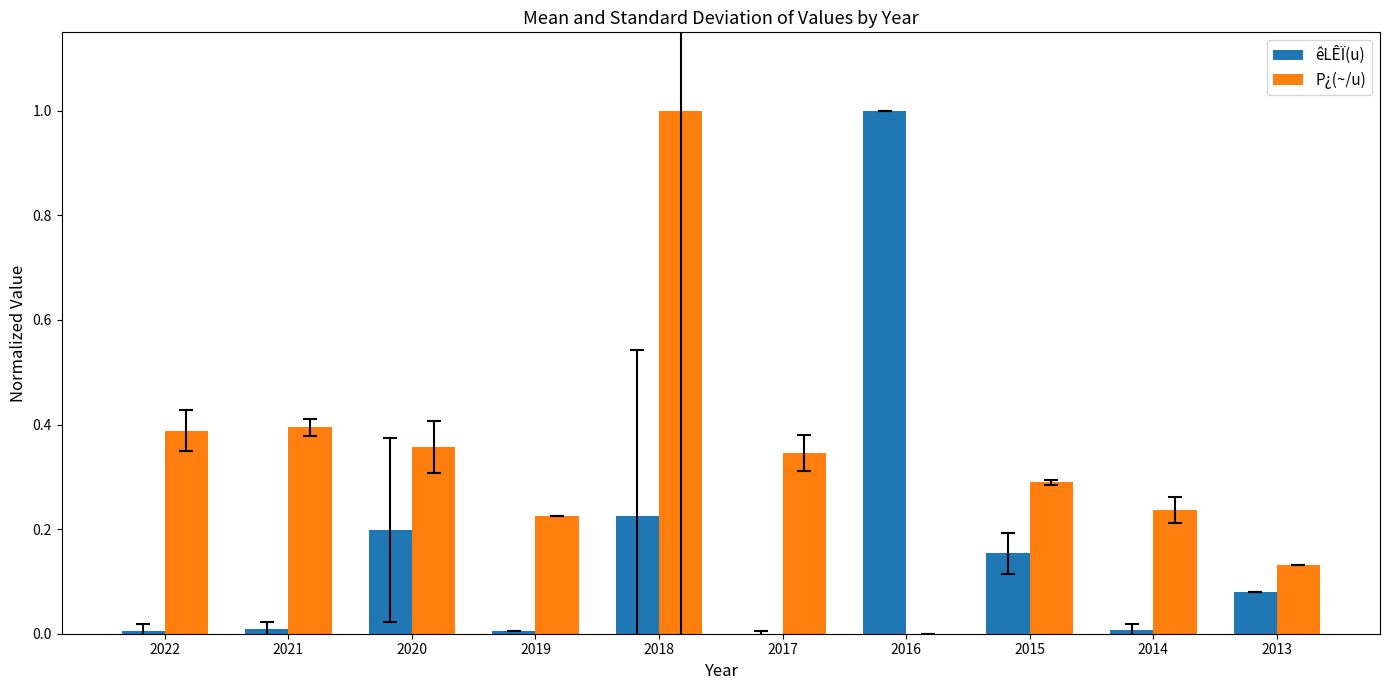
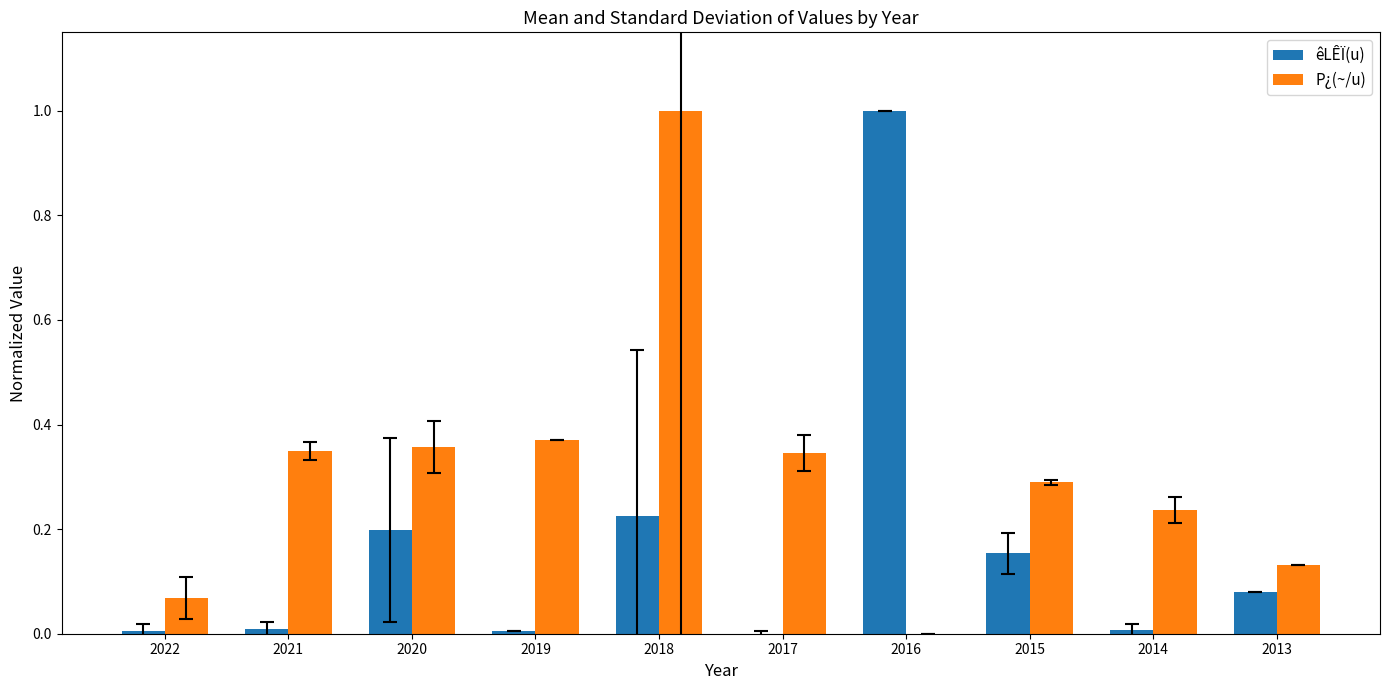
P¿(~/u), 2022: 0.39 -> 0.07
P¿(~/u), 2021: 0.39 -> 0.35
P¿(~/u), 2019: 0.22 -> 0.37
